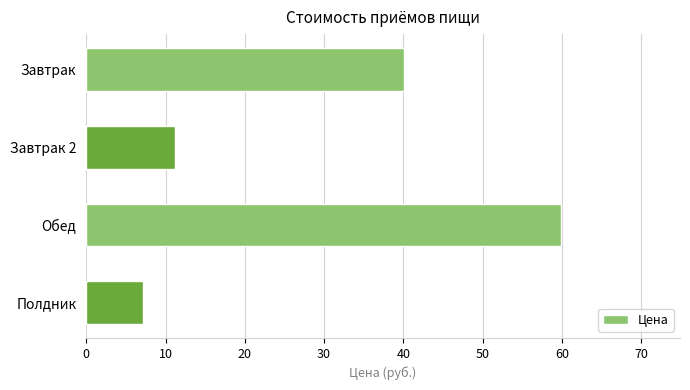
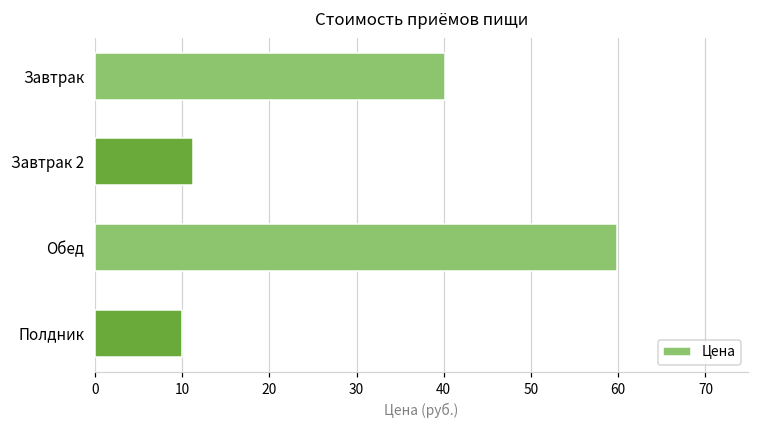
Полдник: 7 -> 10
